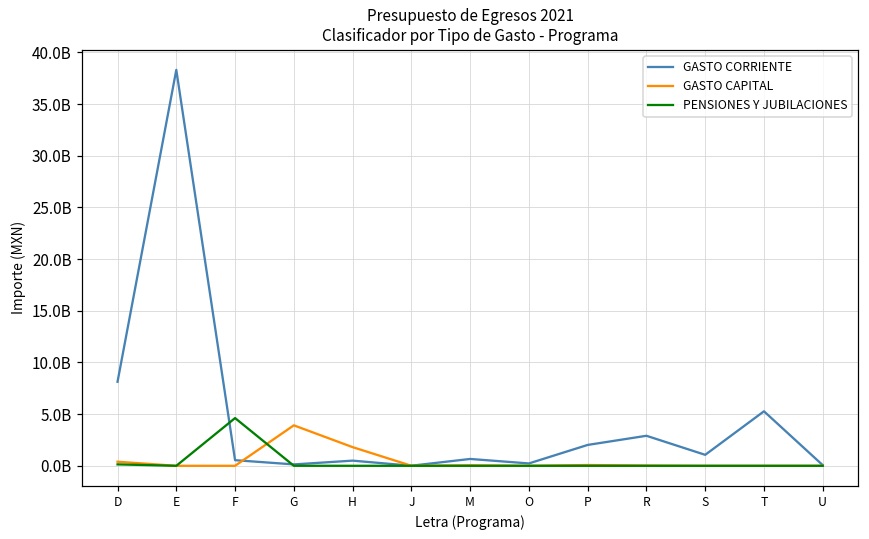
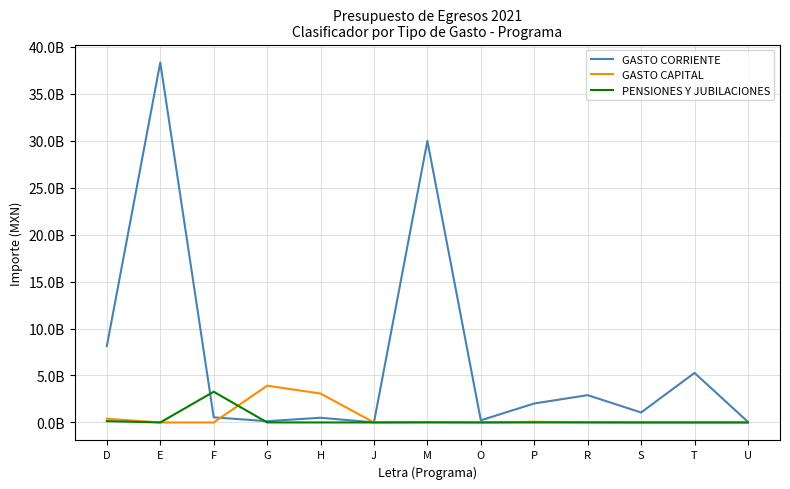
PENSIONES Y JUBILACIONES, F: 5000000000 -> 3000000000
GASTO CAPITAL, H: 2000000000 -> 3000000000
GASTO CORRIENTE, M: 1000000000 -> 30000000000
